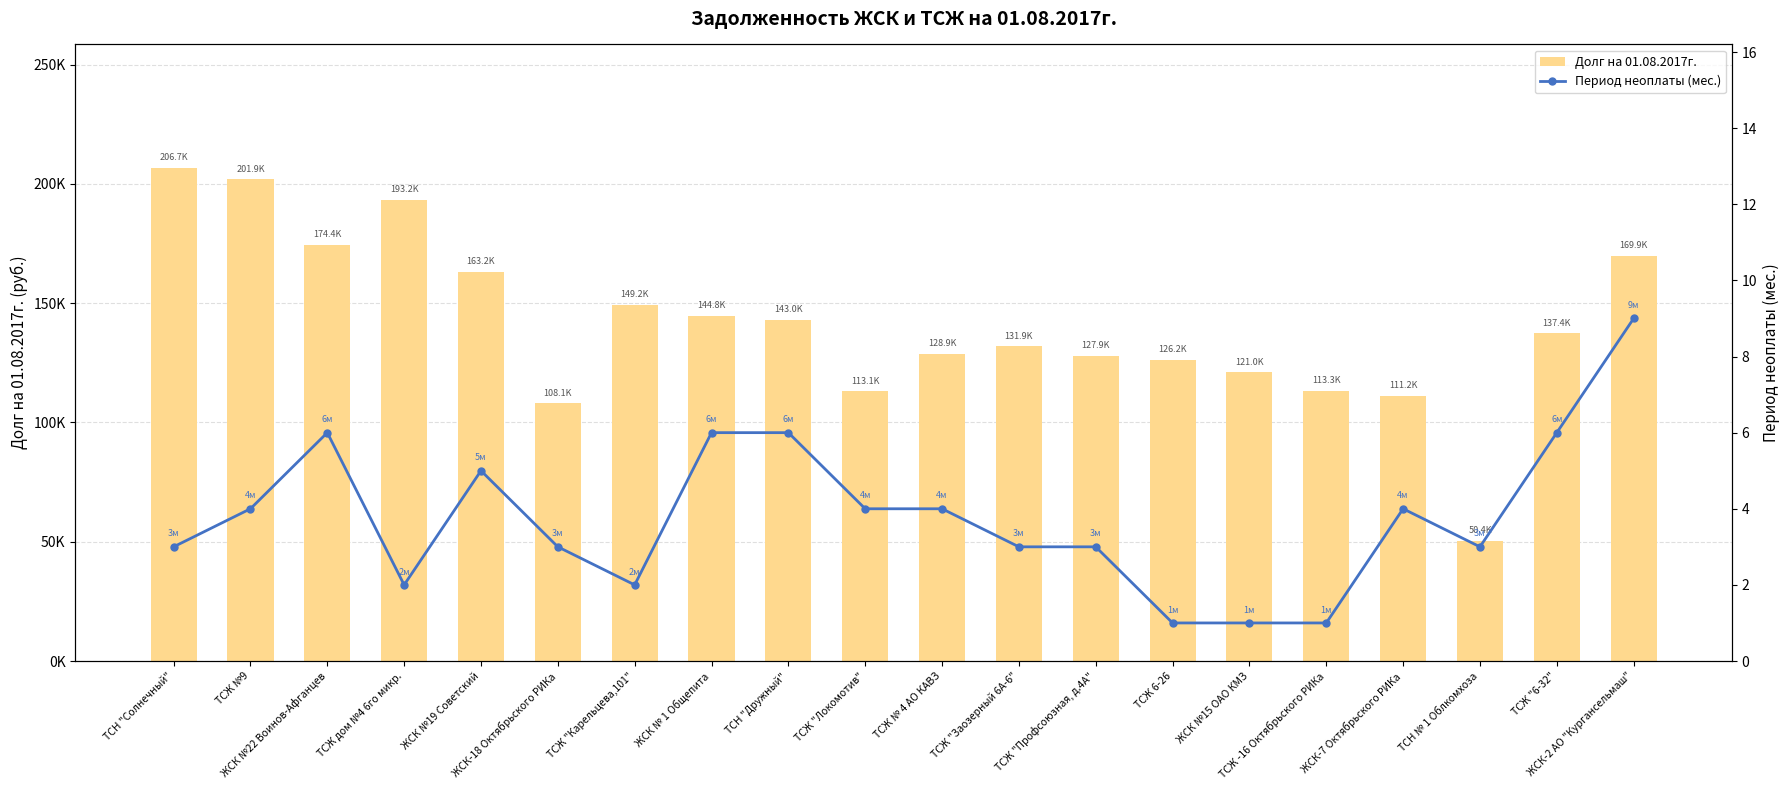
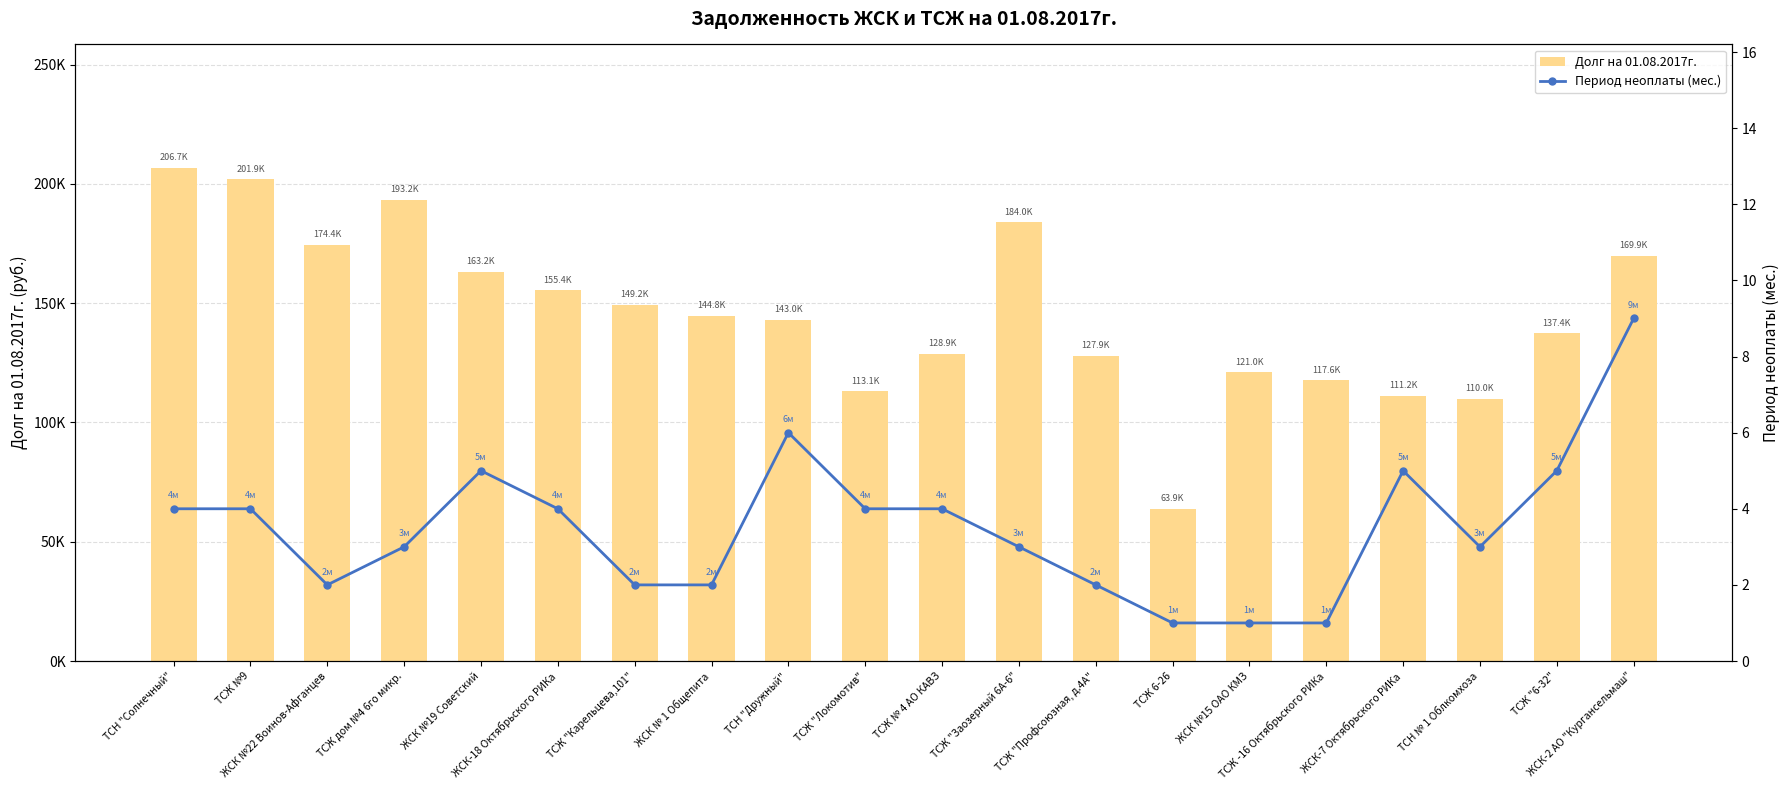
Долг на 01.08.2017г., ЖСК-18 Октябрьского РИКа: 108.1K -> 155.4K
Долг на 01.08.2017г., ТСЖ "Заозерный 6А-6": 131.9K -> 184.0K
Долг на 01.08.2017г., ТСЖ 6-26: 126.2K -> 63.9K
Долг на 01.08.2017г., ТСЖ -16 Октябрьского РИКа: 113.3K -> 117.6K
Долг на 01.08.2017г., ТСН № 1 Облкомхоза: 50.4K -> 110.0K
Период неоплаты (мес.), ТСН "Солнечный": 3м -> 4м
Период неоплаты (мес.), ЖСК №22 Воинов-Афганцев: 6м -> 2м
Период неоплаты (мес.), ТСЖ дом №4 6го микр.: 2м -> 3м
Период неоплаты (мес.), ЖСК-18 Октябрьского РИКа: 3м -> 4м
Период неоплаты (мес.), ЖСК № 1 Общепита: 6м -> 2м
Период неоплаты (мес.), ТСЖ "Профсоюзная, д.4А": 3м -> 2м
Период неоплаты (мес.), ЖСК-7 Октябрьского РИКа: 4м -> 5м
Период неоплаты (мес.), ТСЖ "6-32": 6м -> 5м
